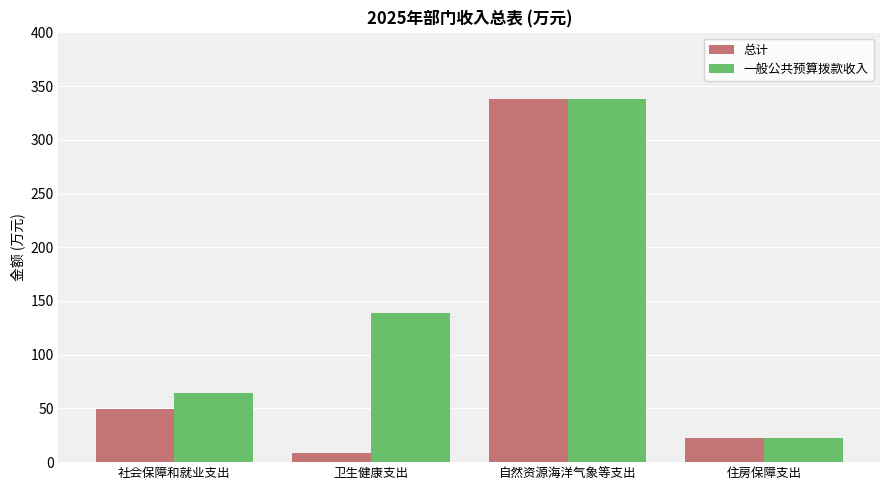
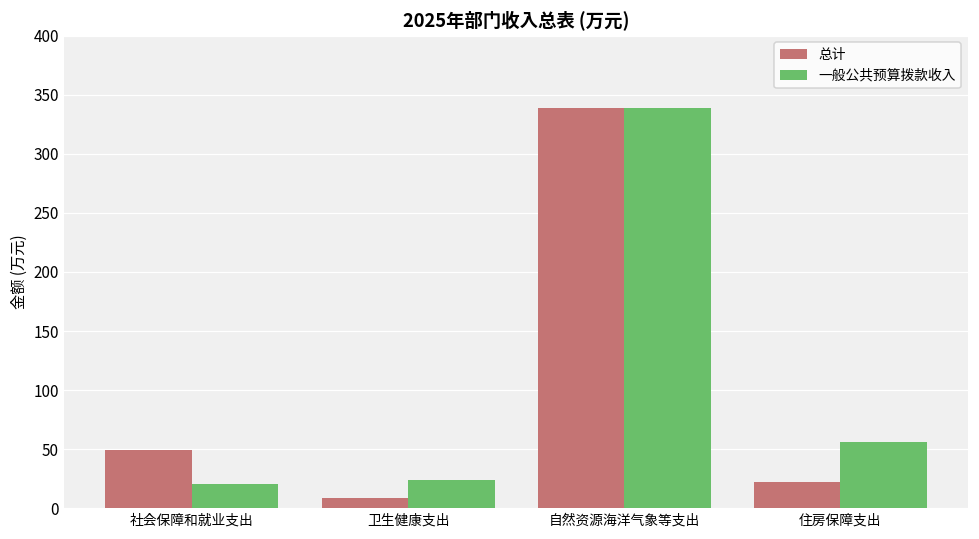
一般公共预算拨款收入, 社会保障和就业支出: 64 -> 21
一般公共预算拨款收入, 卫生健康支出: 139 -> 24
一般公共预算拨款收入, 住房保障支出: 22 -> 56
